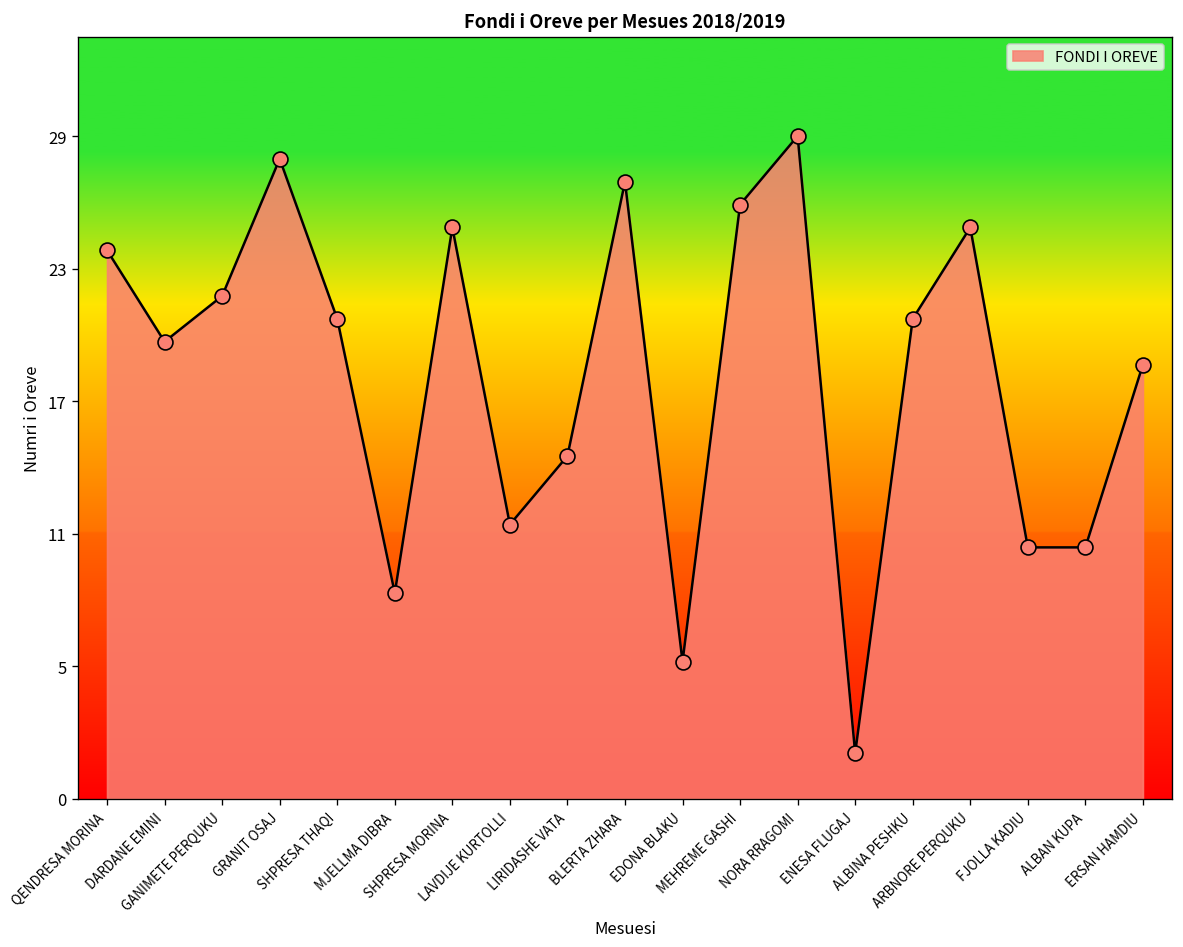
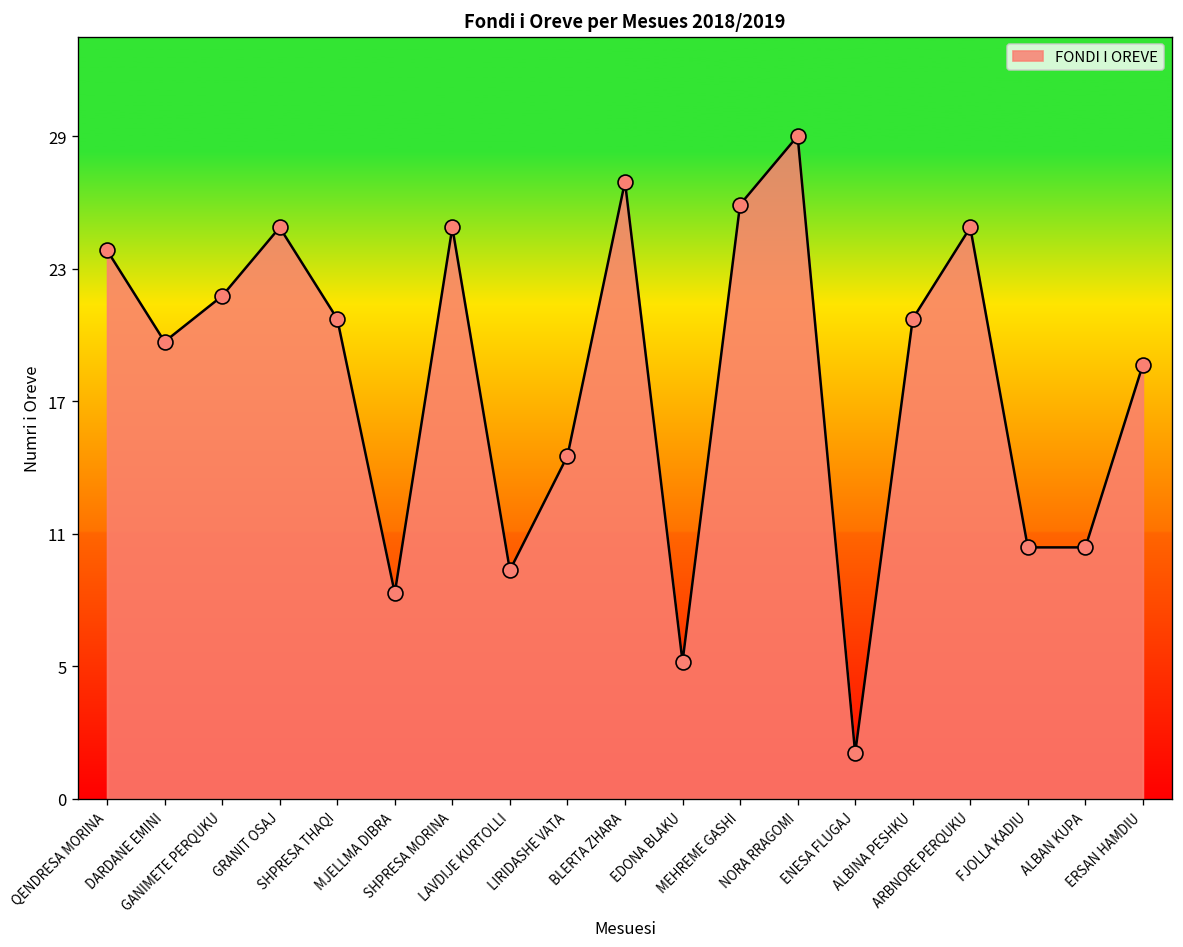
GRANIT OSAJ: 28 -> 25
LAVDIJE KURTOLLI: 12 -> 10
